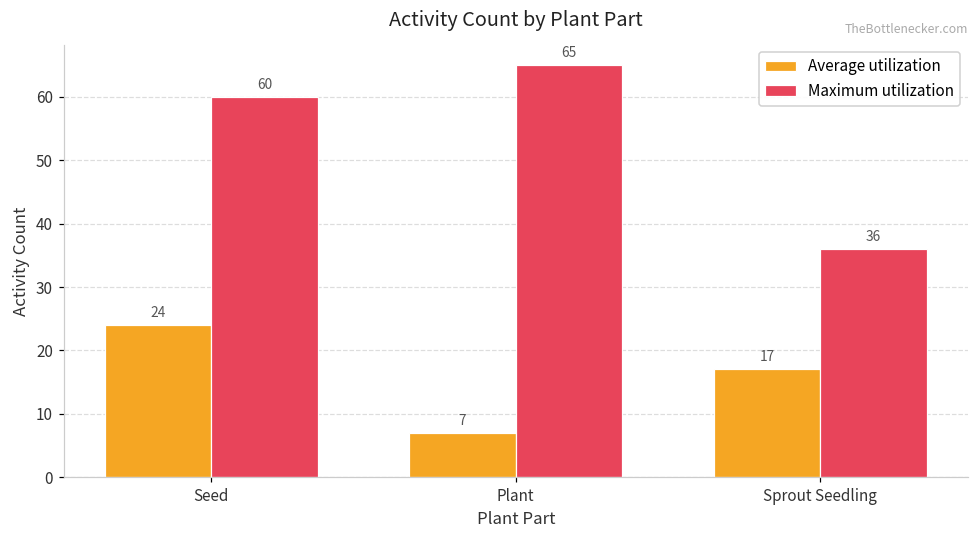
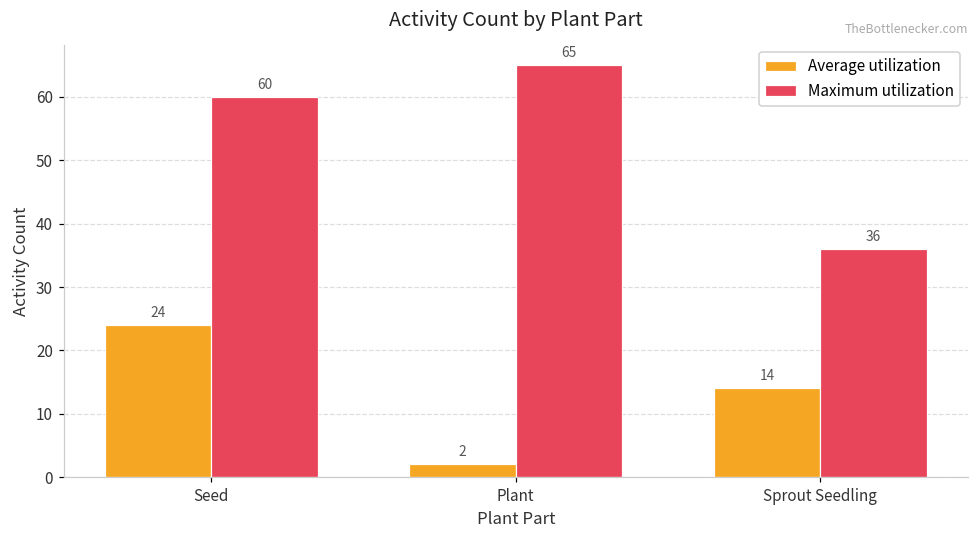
Average utilization, Plant: 7 -> 2
Average utilization, Sprout Seedling: 17 -> 14
